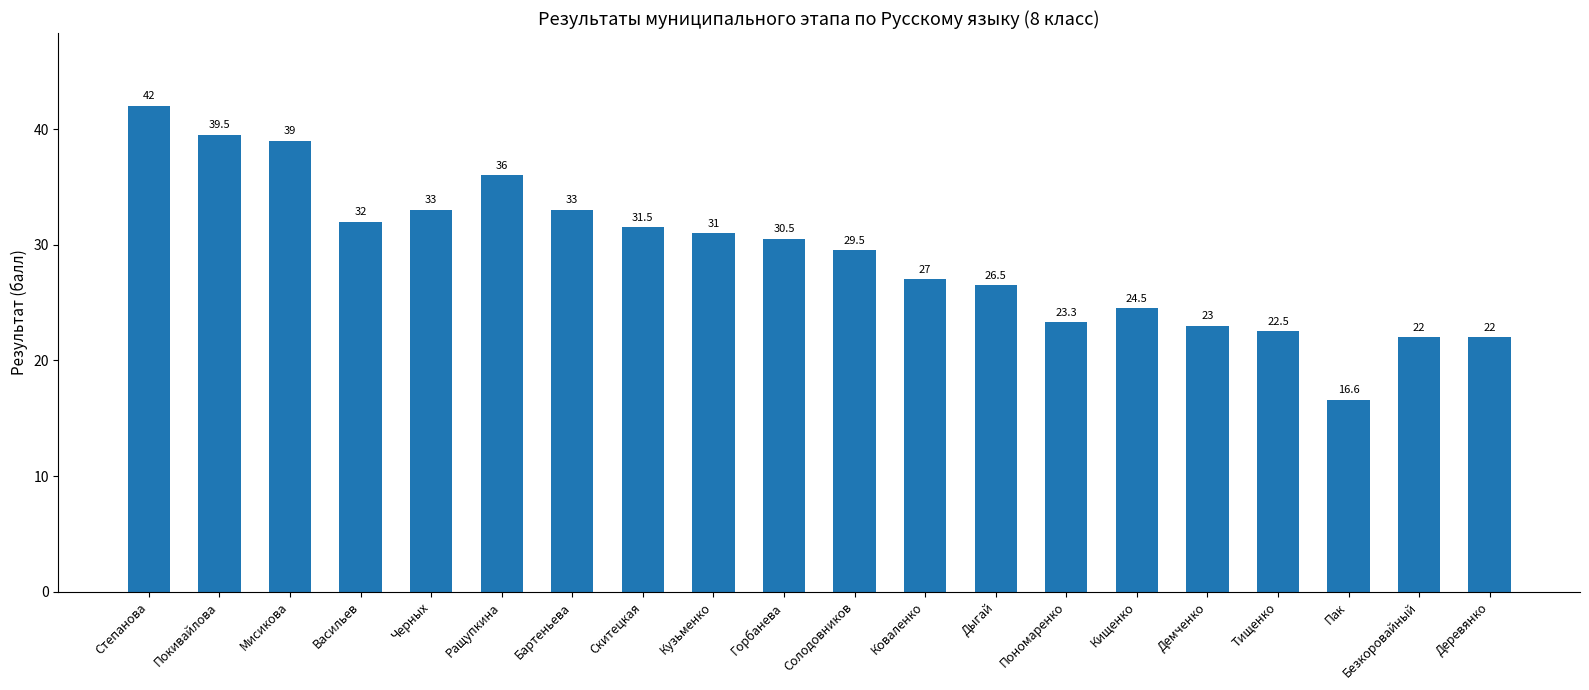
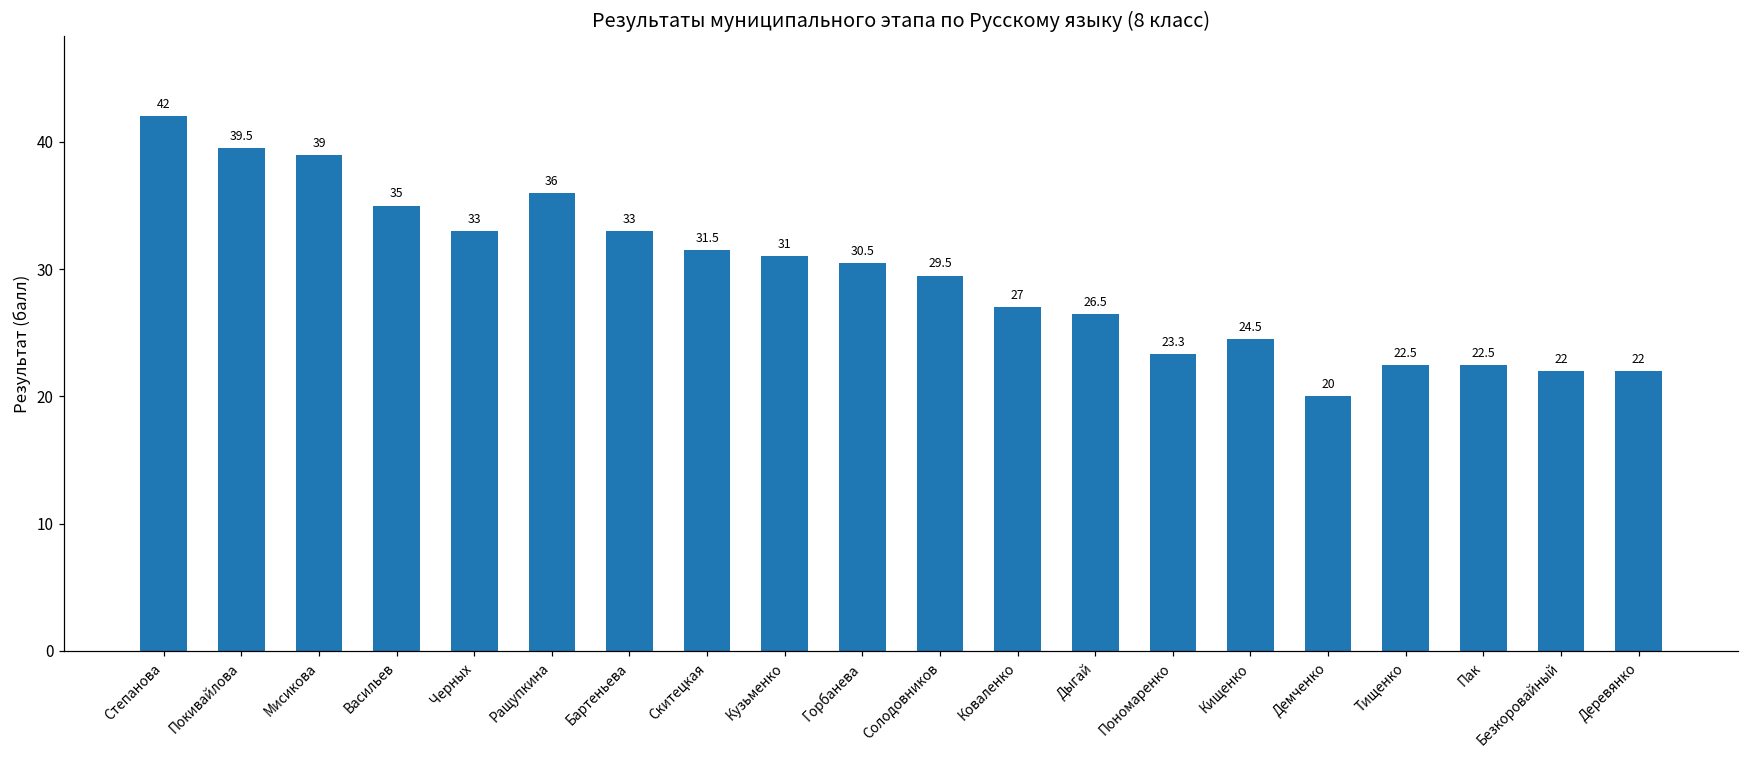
Васильев: 32 -> 35
Демченко: 23 -> 20
Пак: 16.6 -> 22.5
